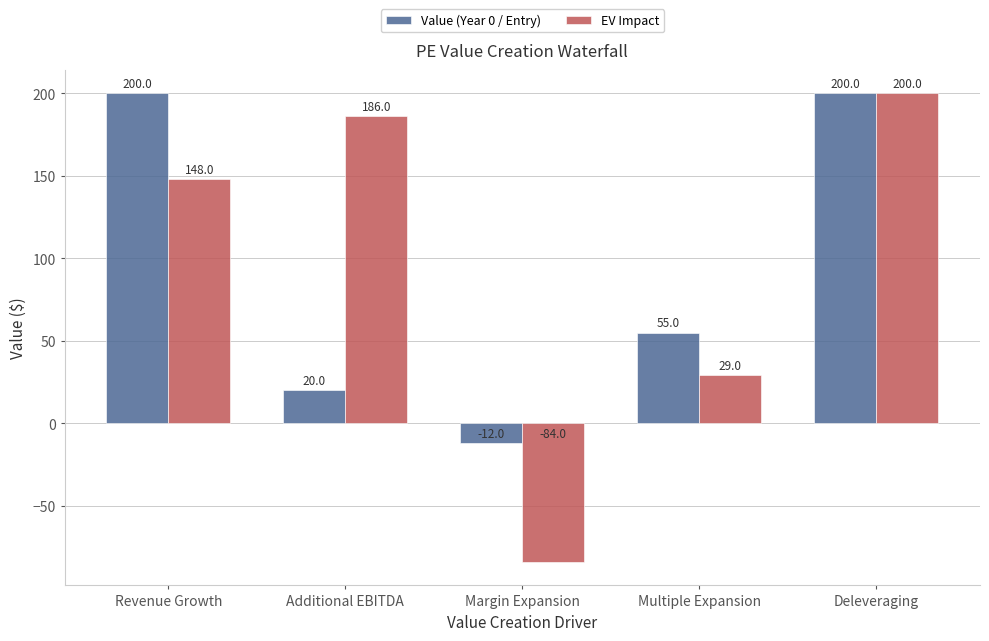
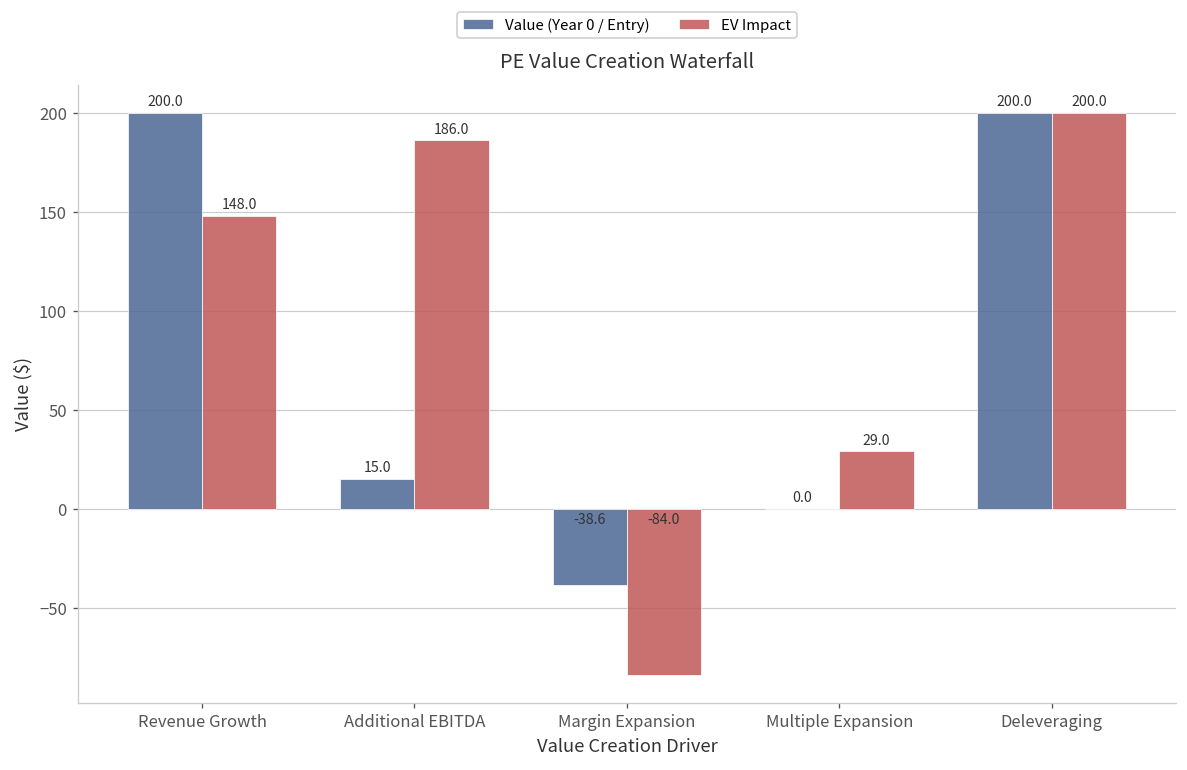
Value (Year 0 / Entry), Additional EBITDA: 20.0 -> 15.0
Value (Year 0 / Entry), Margin Expansion: -12.0 -> -38.6
Value (Year 0 / Entry), Multiple Expansion: 55.0 -> 0.0
